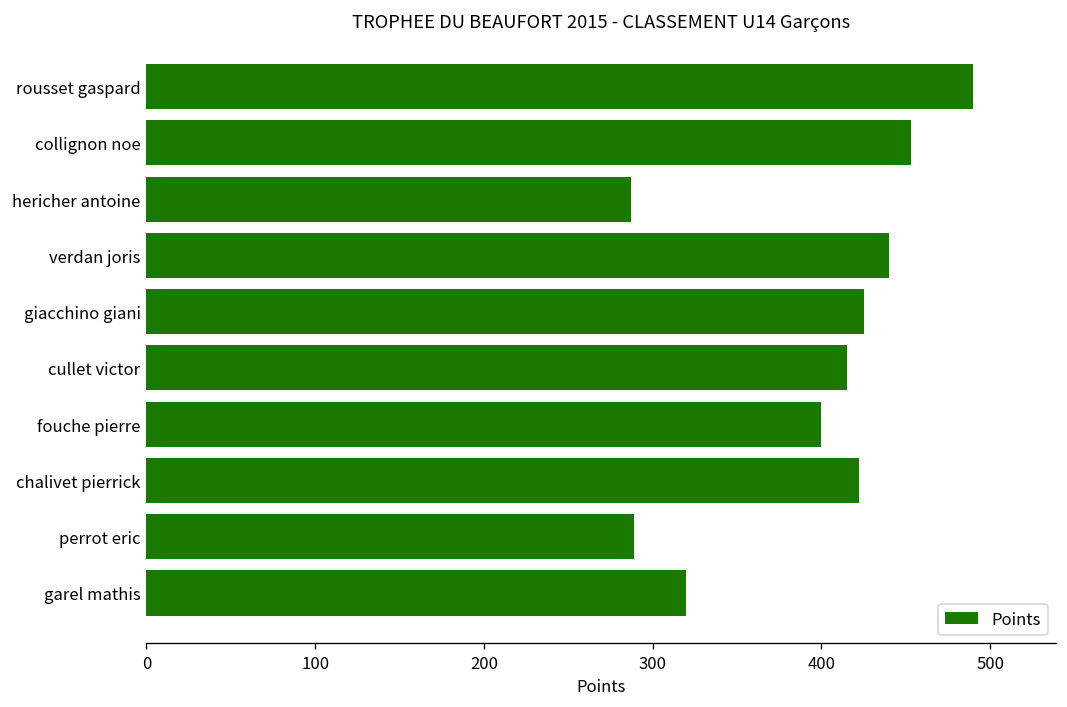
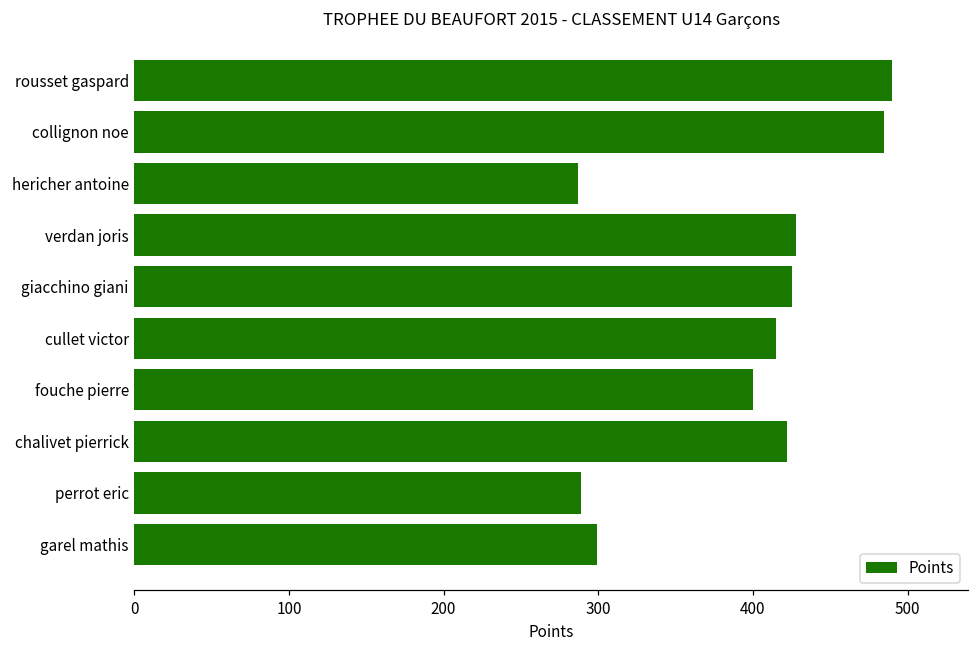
collignon noe: 453 -> 485
verdan joris: 440 -> 428
garel mathis: 320 -> 299
